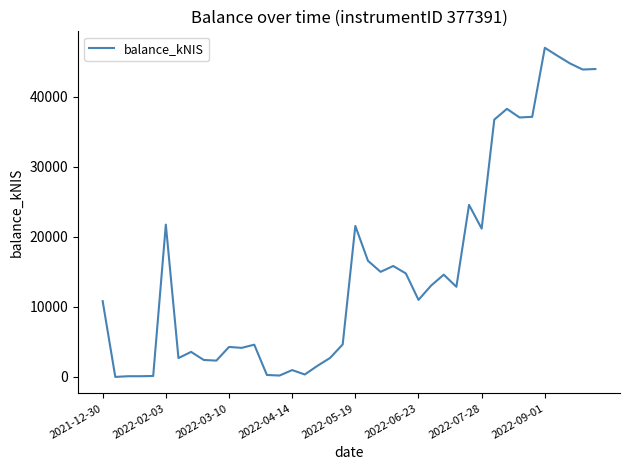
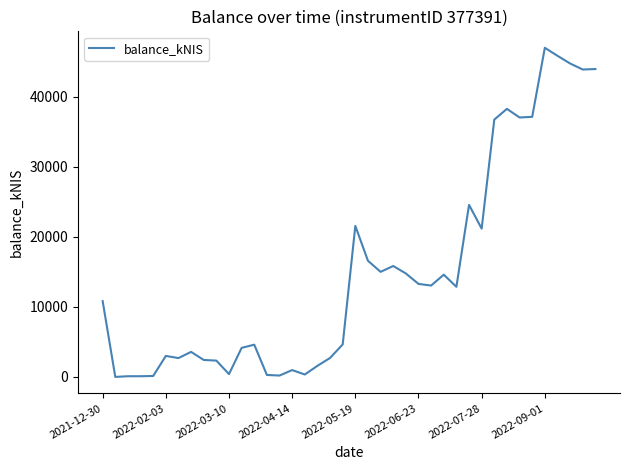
2022-02-03: 22000 -> 3000
2022-03-10: 4000 -> 0
2022-06-23: 11000 -> 13000
